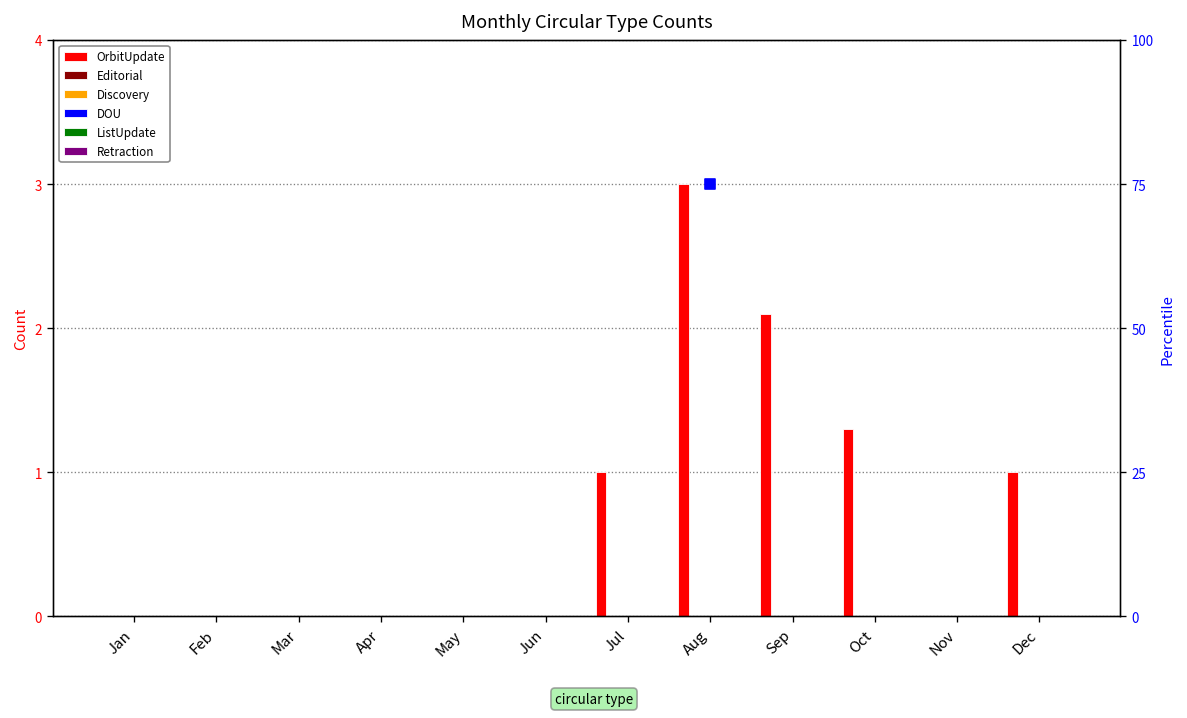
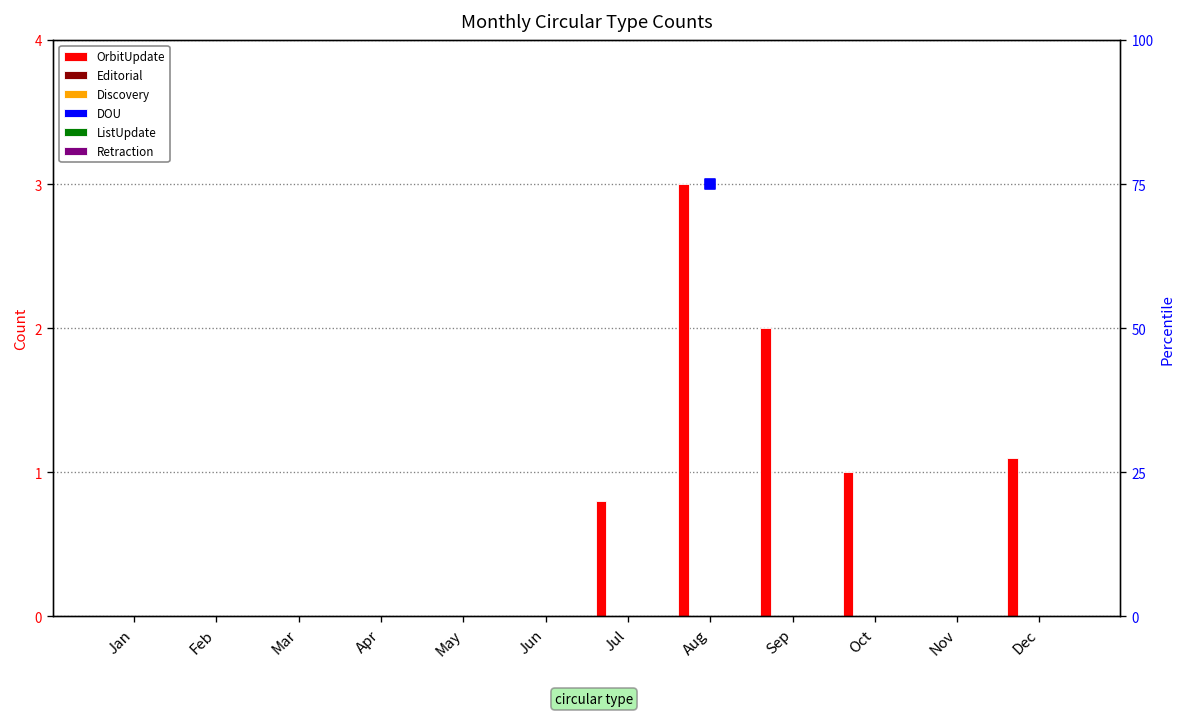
OrbitUpdate, Jul: 1.0 -> 0.8
OrbitUpdate, Sep: 2.1 -> 2.0
OrbitUpdate, Oct: 1.3 -> 1.0
OrbitUpdate, Dec: 1.0 -> 1.1
